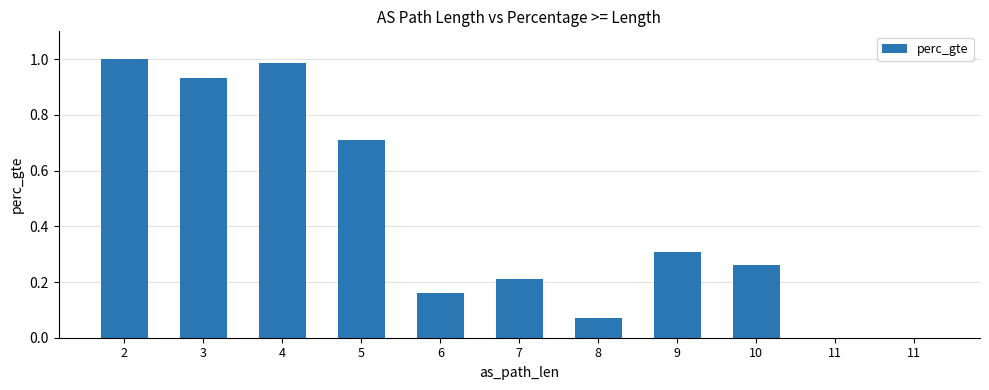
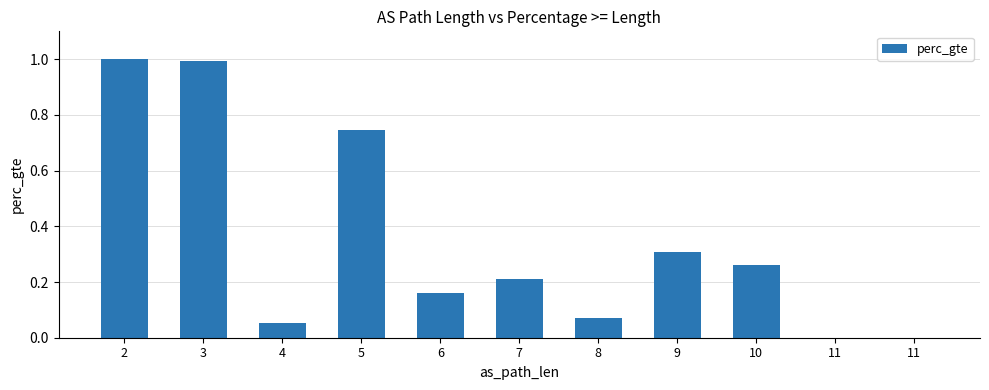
3: 0.93 -> 0.99
4: 0.98 -> 0.05
5: 0.71 -> 0.75
